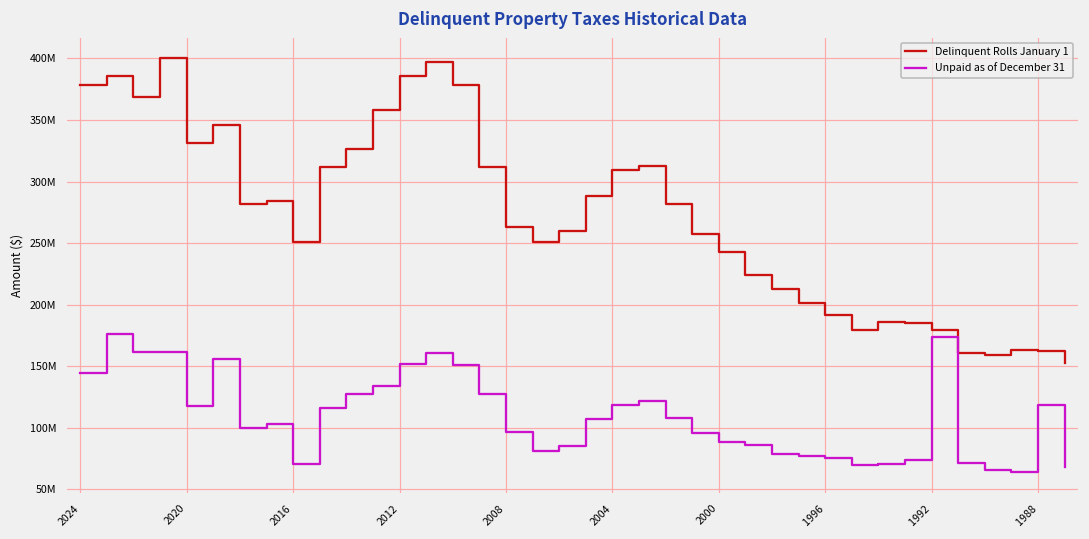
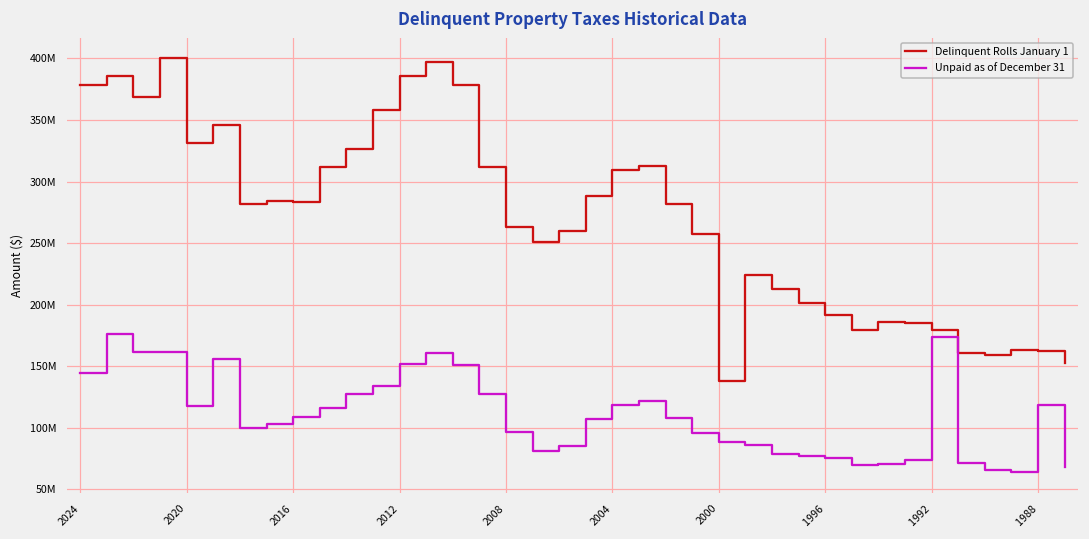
Delinquent Rolls January 1, 2016: 251000000 -> 283000000
Unpaid as of December 31, 2016: 71000000 -> 108000000
Delinquent Rolls January 1, 2000: 243000000 -> 138000000
